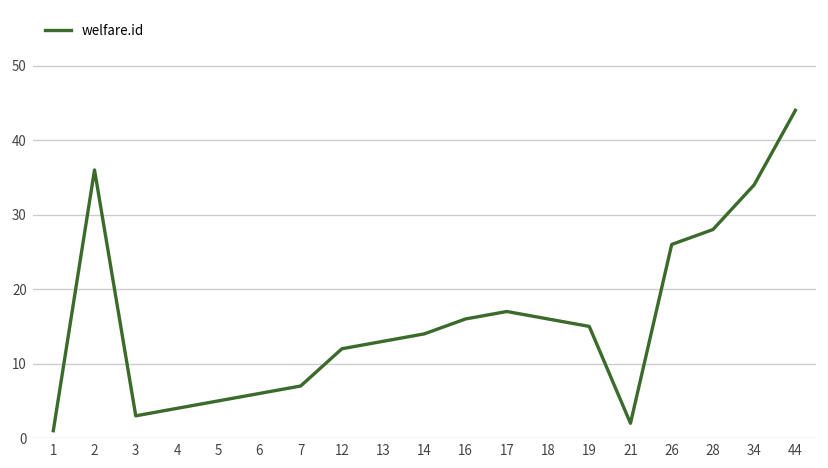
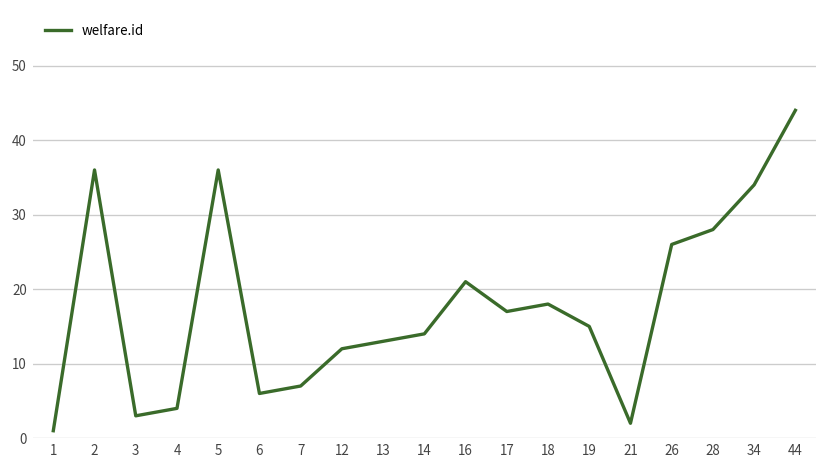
5: 5 -> 36
16: 16 -> 21
18: 16 -> 18
